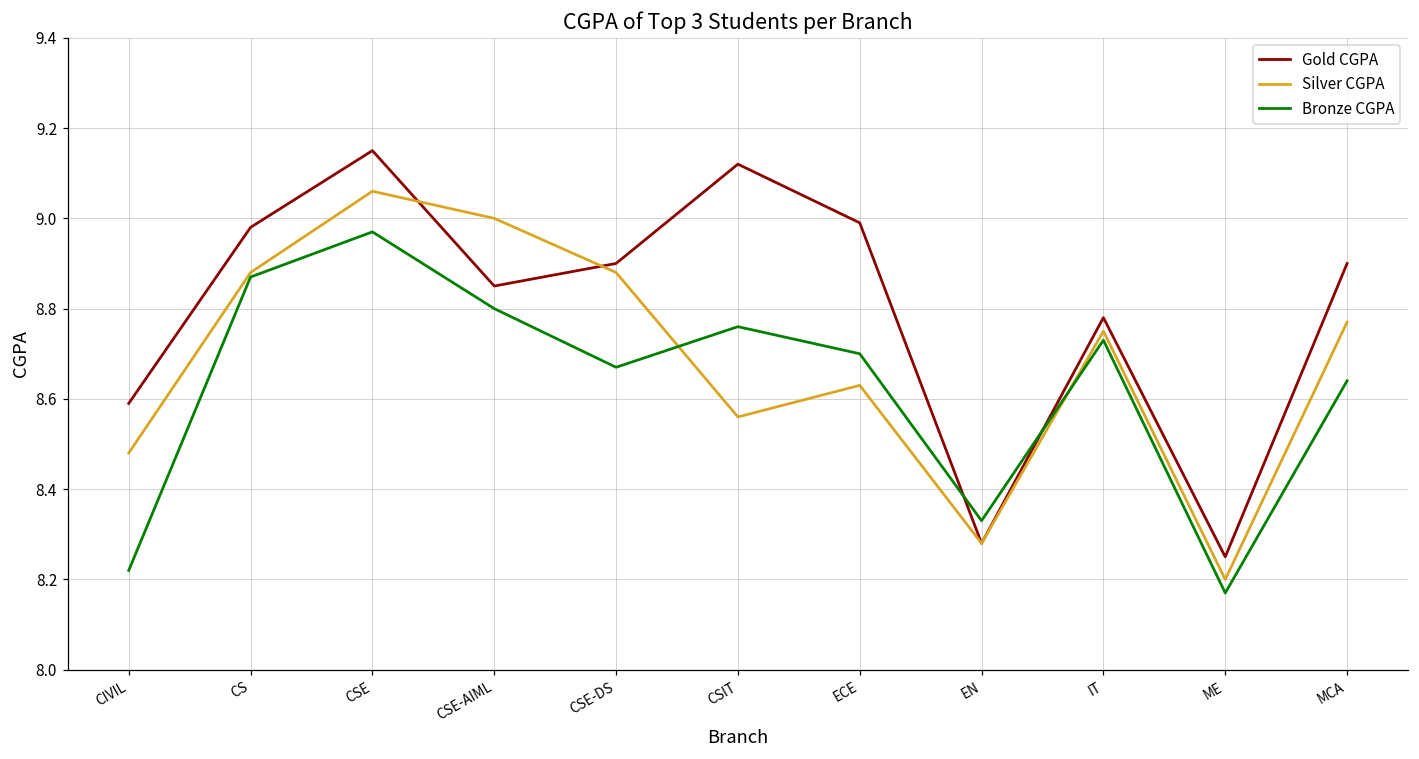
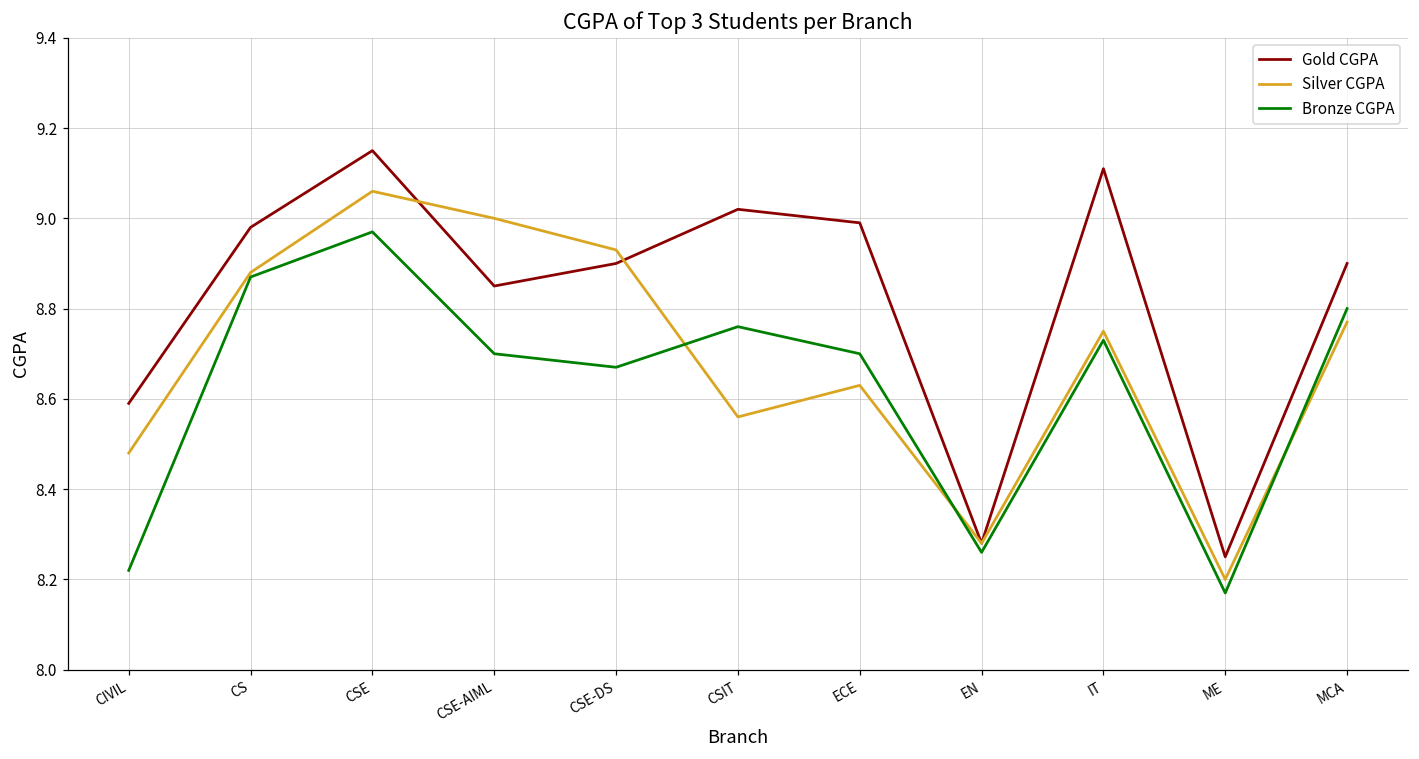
Bronze CGPA, CSE-AIML: 8.8 -> 8.7
Silver CGPA, CSE-DS: 8.88 -> 8.93
Gold CGPA, CSIT: 9.12 -> 9.02
Bronze CGPA, EN: 8.33 -> 8.26
Gold CGPA, IT: 8.78 -> 9.11
Bronze CGPA, MCA: 8.64 -> 8.80
